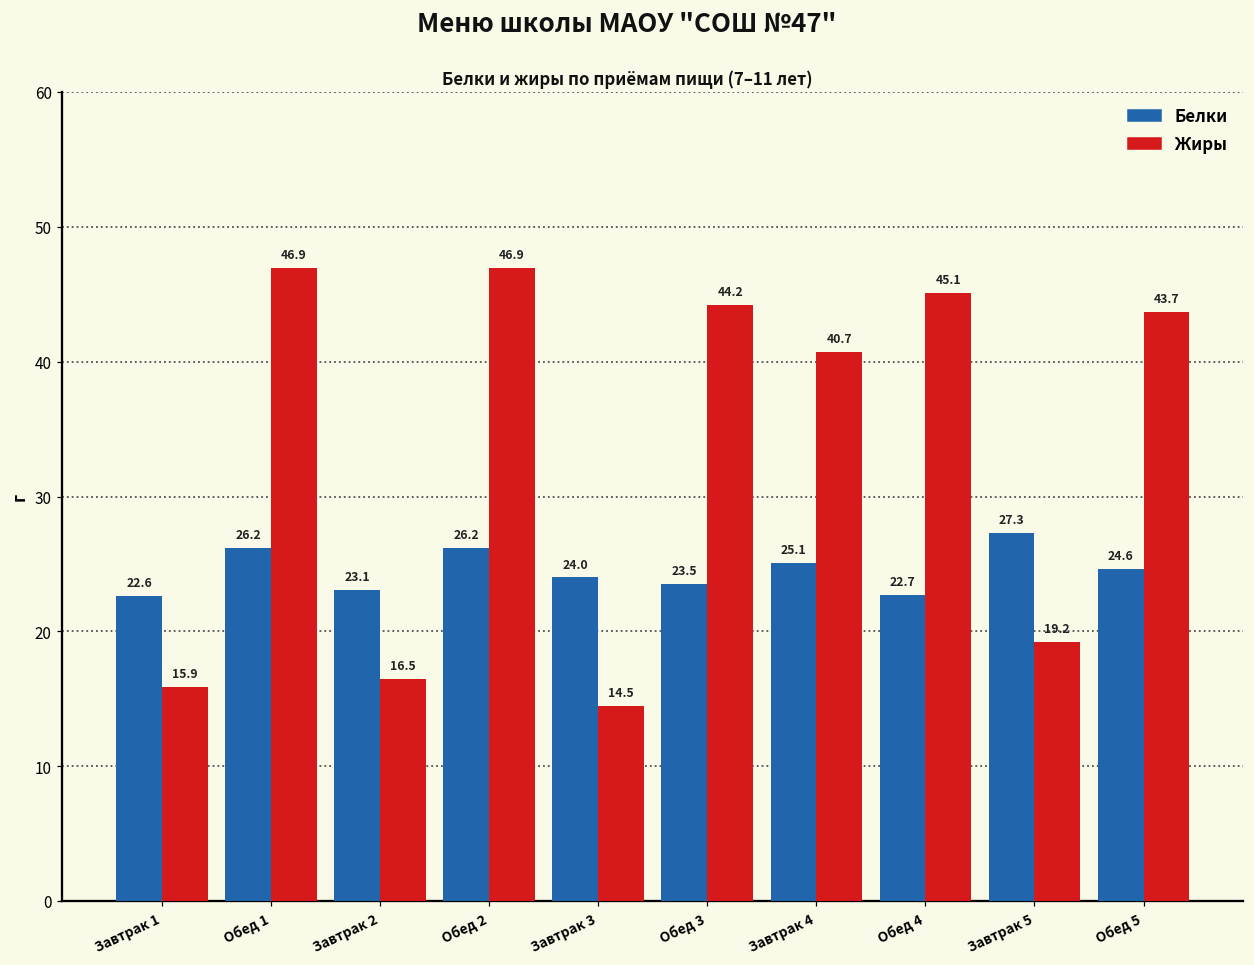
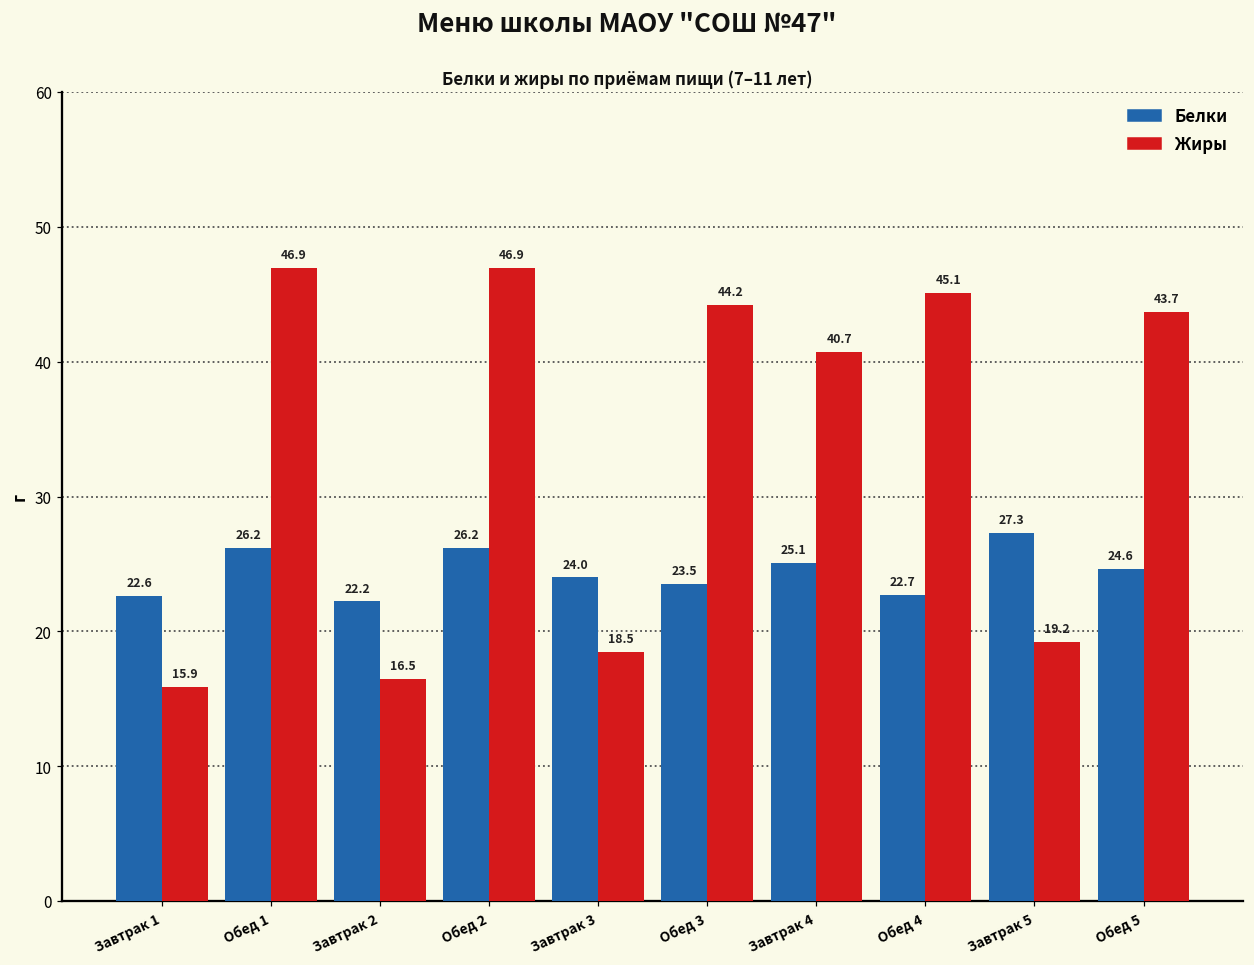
Белки, Завтрак 2: 23.1 -> 22.2
Жиры, Завтрак 3: 14.5 -> 18.5
